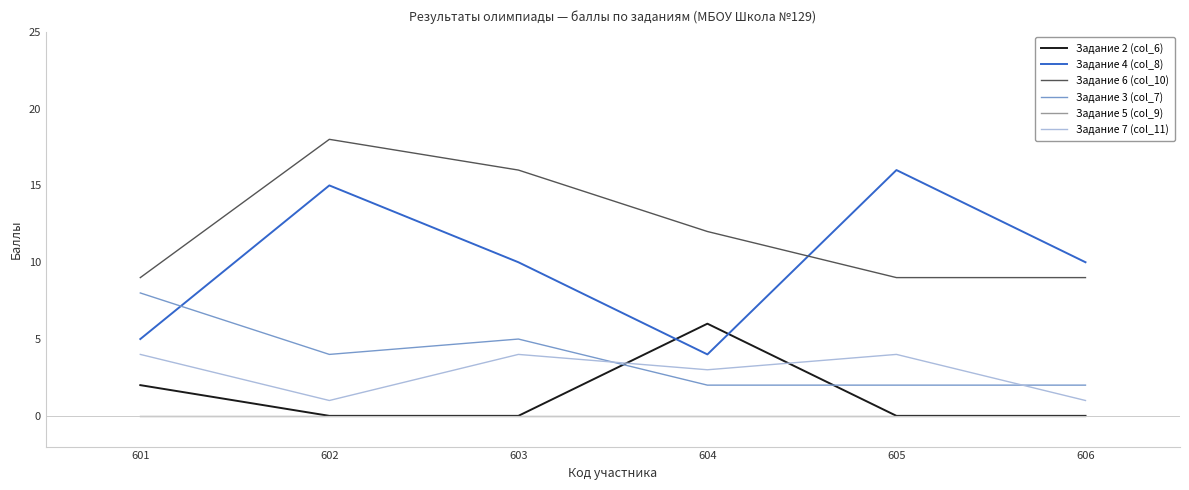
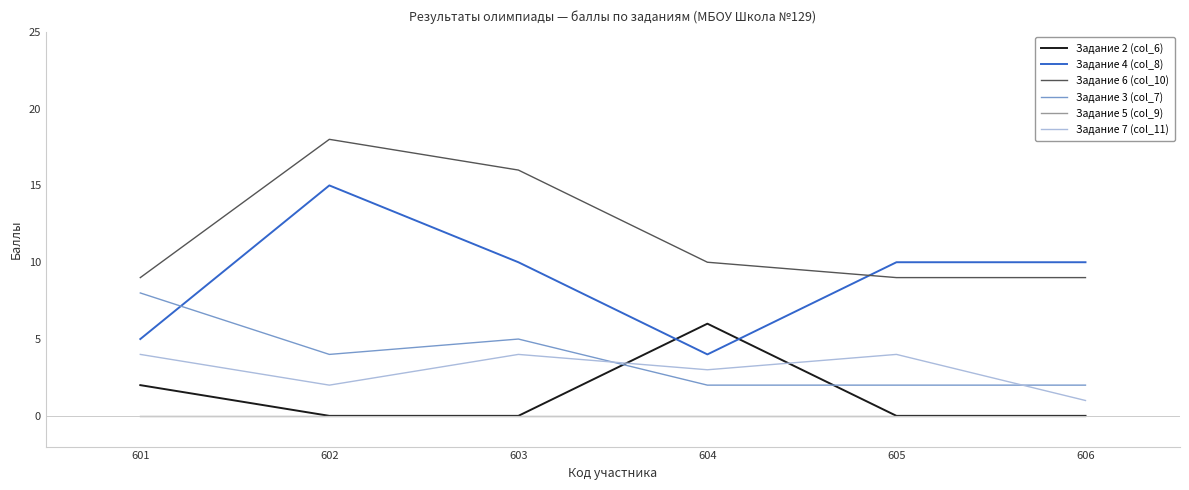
Задание 7 (col_11), 602: 1 -> 2
Задание 6 (col_10), 604: 12 -> 10
Задание 4 (col_8), 605: 16 -> 10
